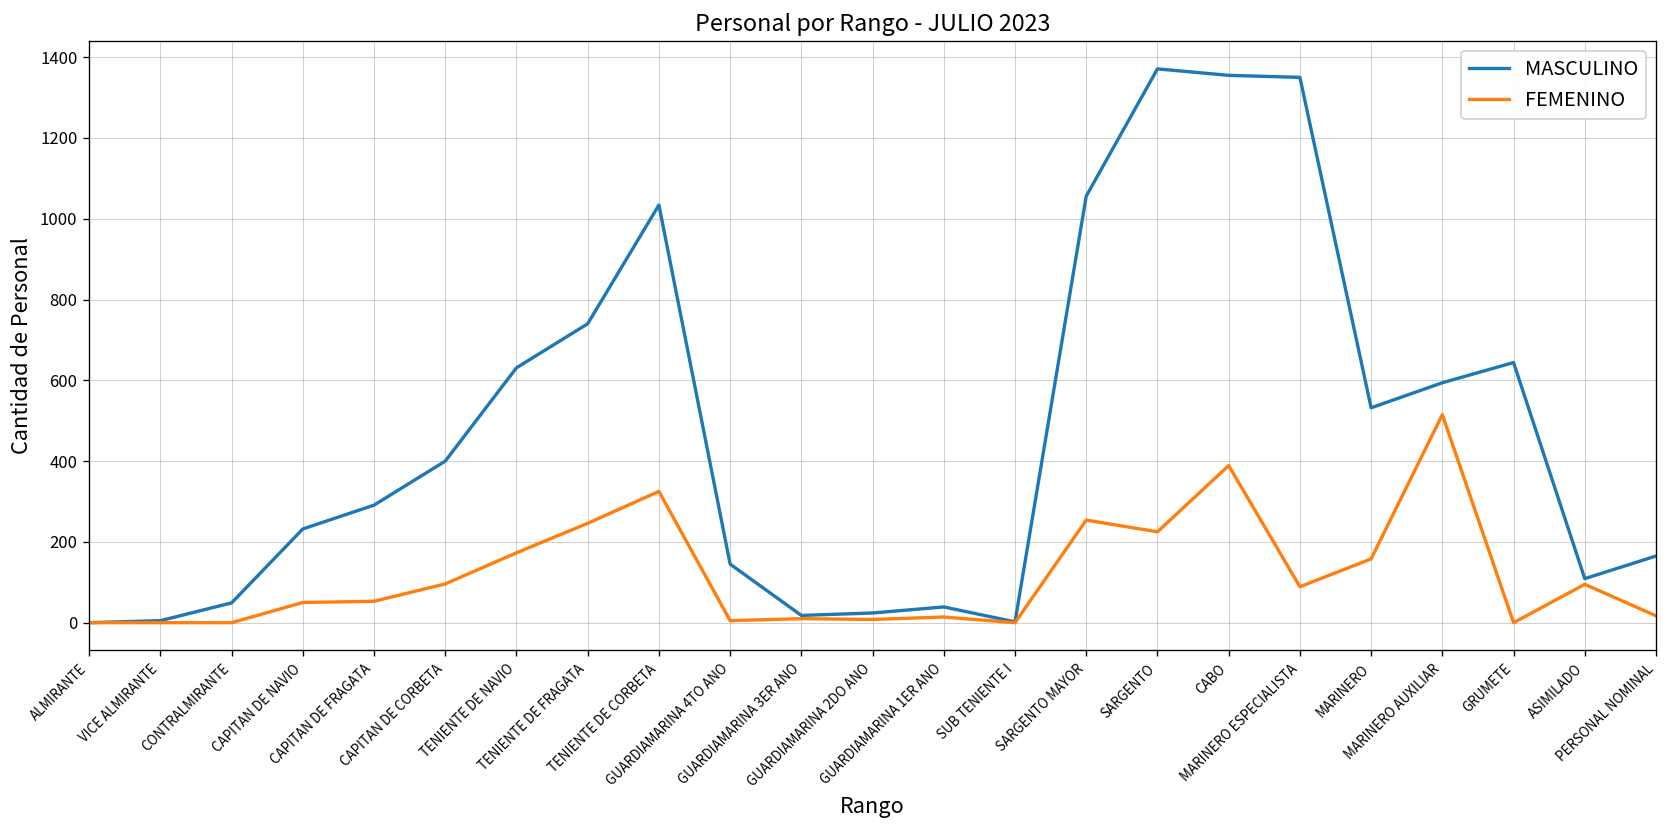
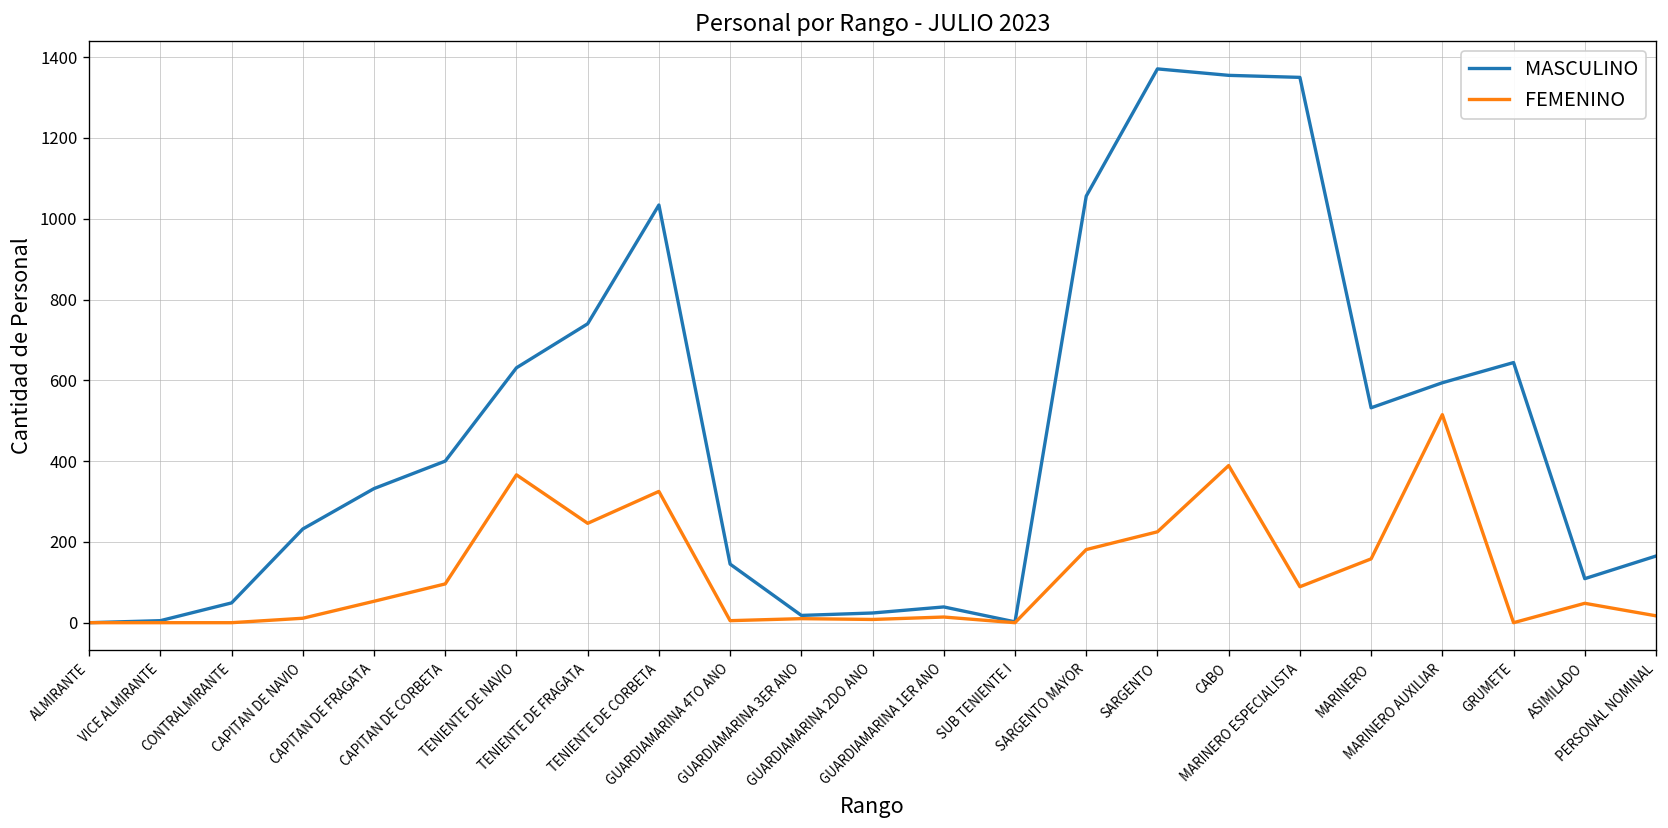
FEMENINO, CAPITAN DE NAVIO: 50 -> 10
MASCULINO, CAPITAN DE FRAGATA: 290 -> 330
FEMENINO, TENIENTE DE NAVIO: 170 -> 370
FEMENINO, SARGENTO MAYOR: 250 -> 180
FEMENINO, ASIMILADO: 100 -> 50
